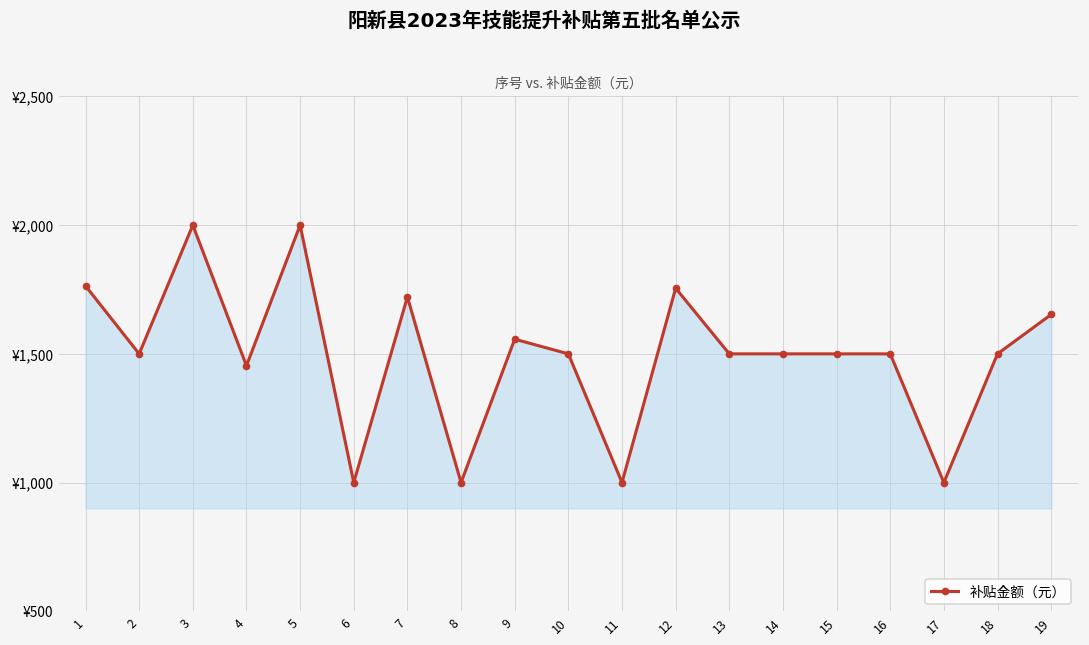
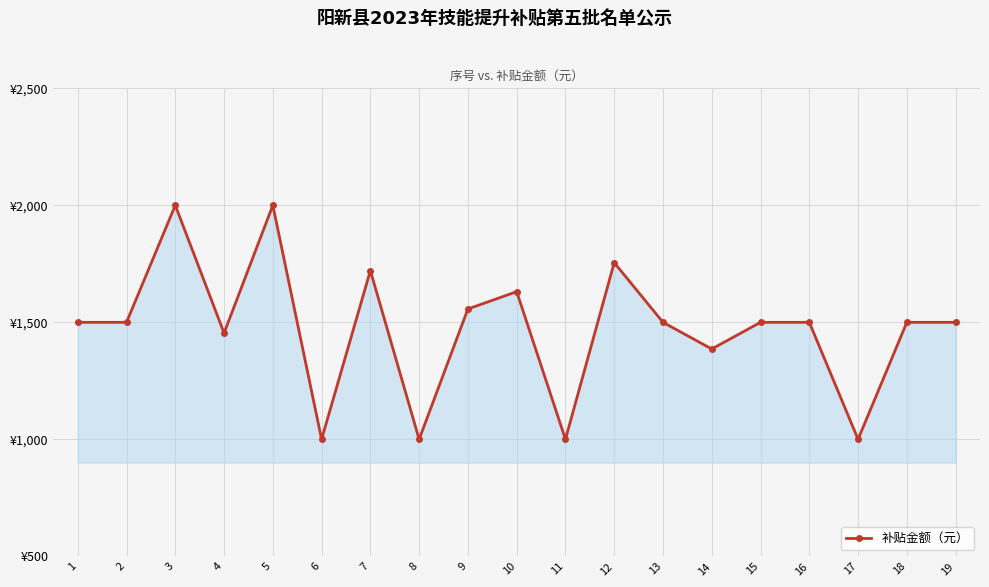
1: ¥1,760 -> ¥1,500
10: ¥1,500 -> ¥1,630
14: ¥1,500 -> ¥1,390
19: ¥1,650 -> ¥1,500
